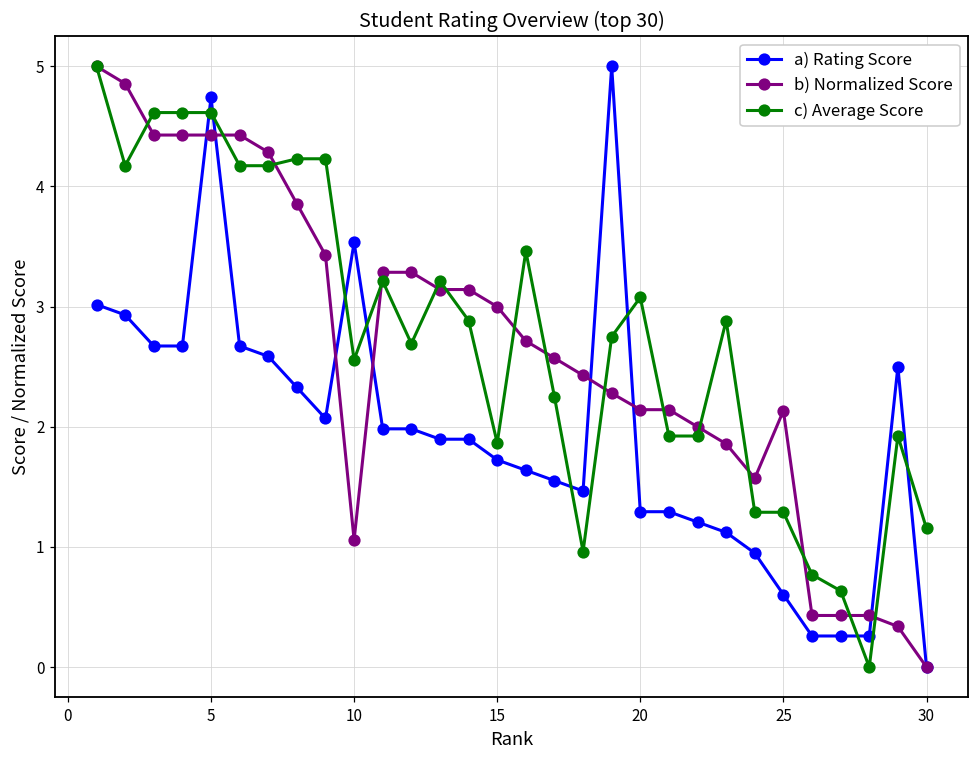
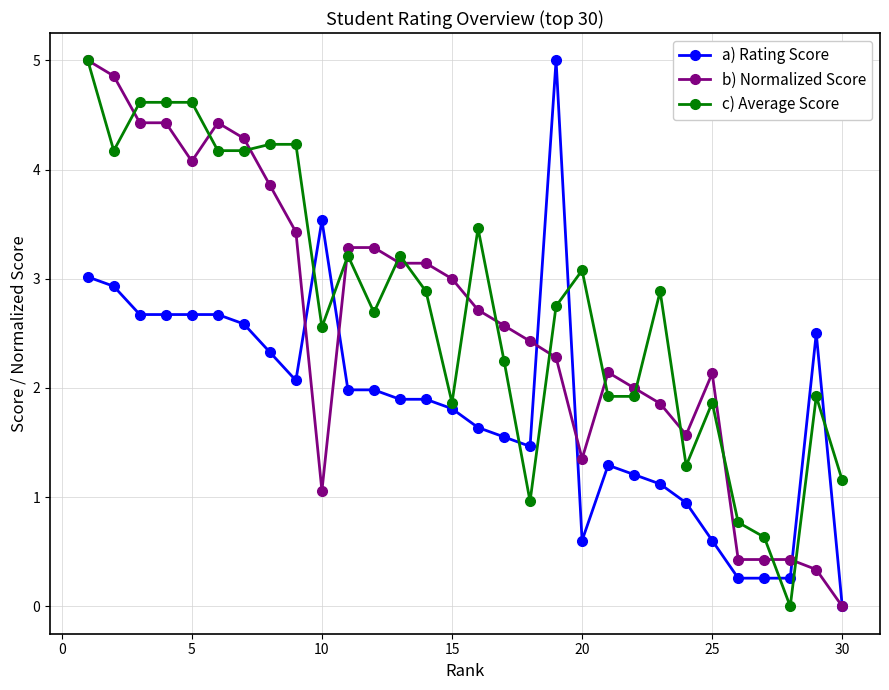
a) Rating Score, 5: 4.74 -> 2.67
b) Normalized Score, 5: 4.43 -> 4.08
a) Rating Score, 15: 1.72 -> 1.81
a) Rating Score, 20: 1.29 -> 0.60
b) Normalized Score, 20: 2.14 -> 1.35
c) Average Score, 25: 1.29 -> 1.87
